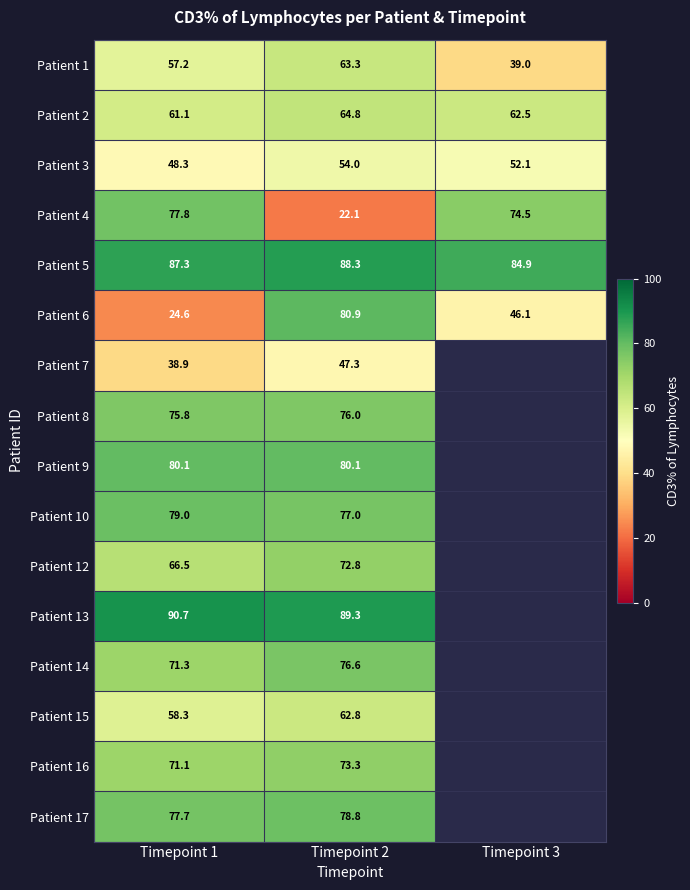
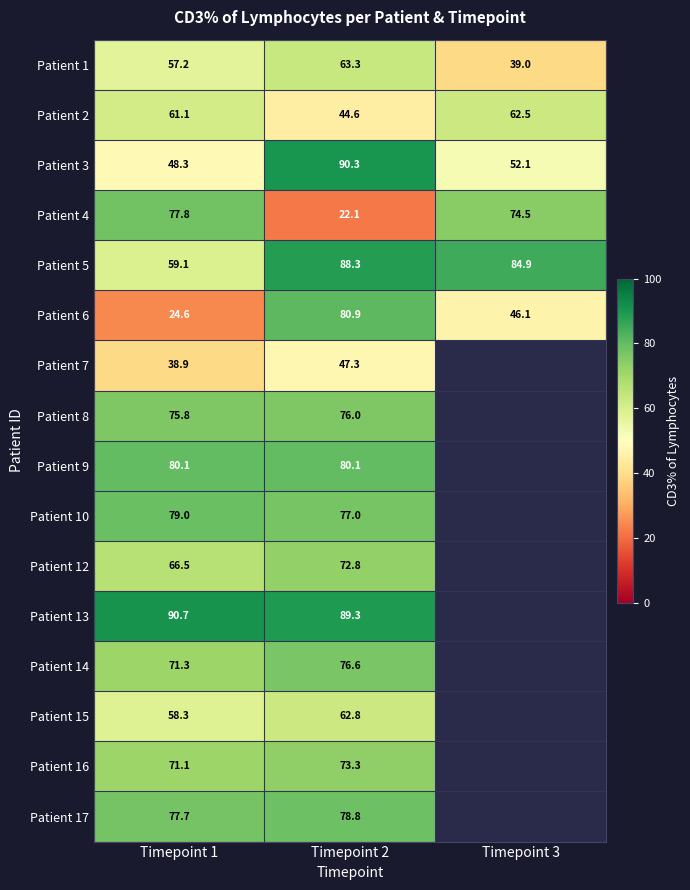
Patient 2, Timepoint 2: 64.8 -> 44.6
Patient 3, Timepoint 2: 54.0 -> 90.3
Patient 5, Timepoint 1: 87.3 -> 59.1
